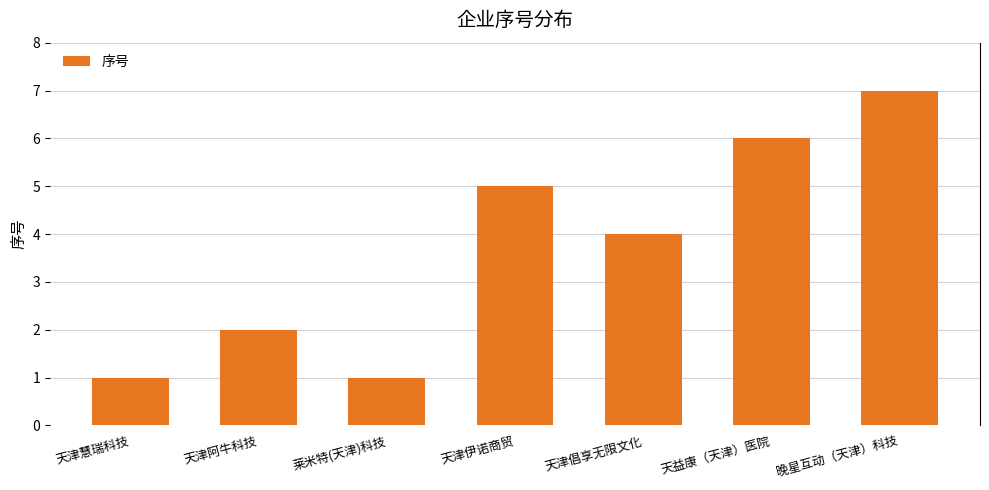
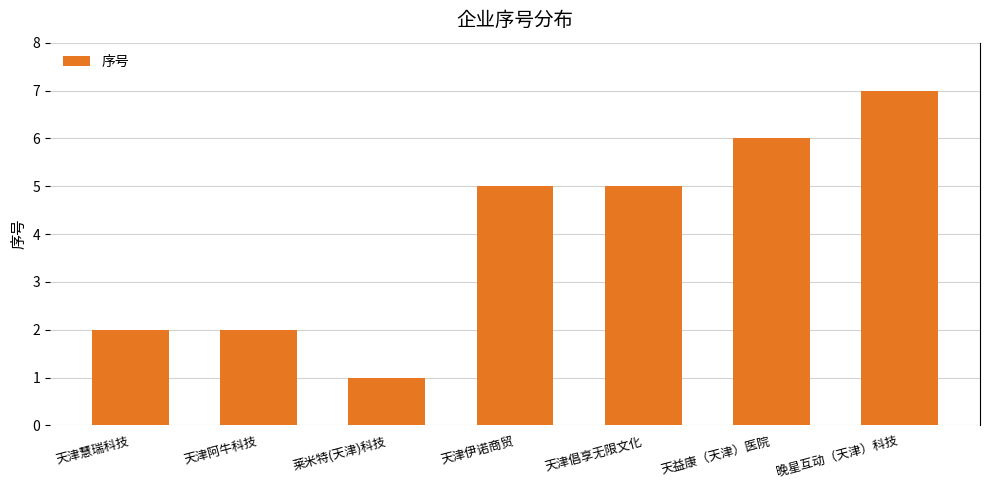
天津慧瑞科技: 1 -> 2
天津倡享无限文化: 4 -> 5
